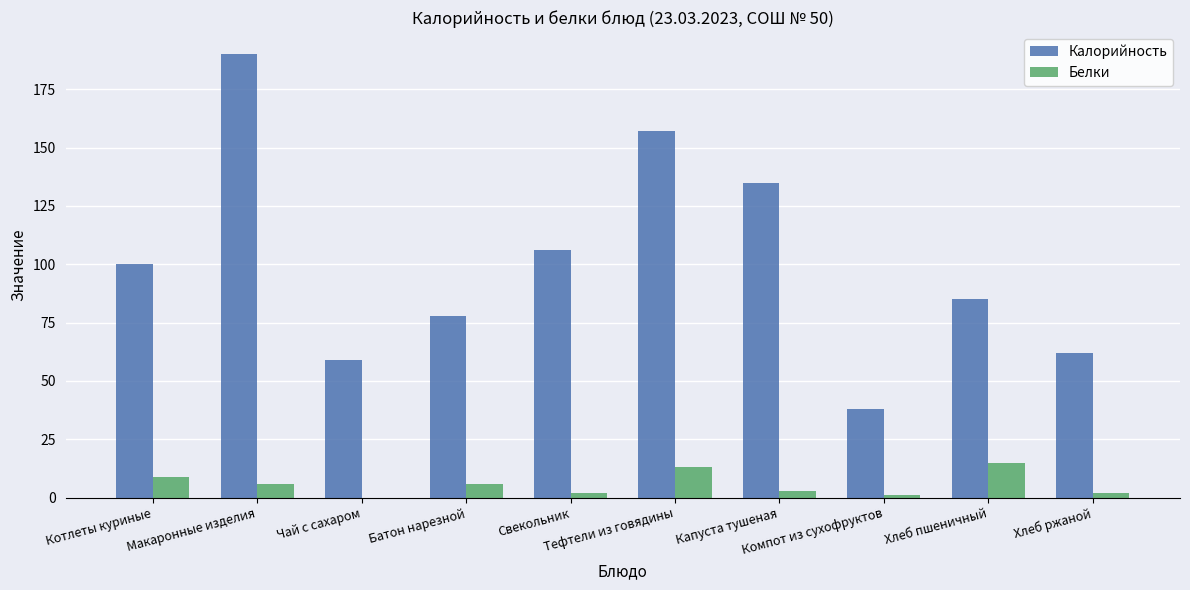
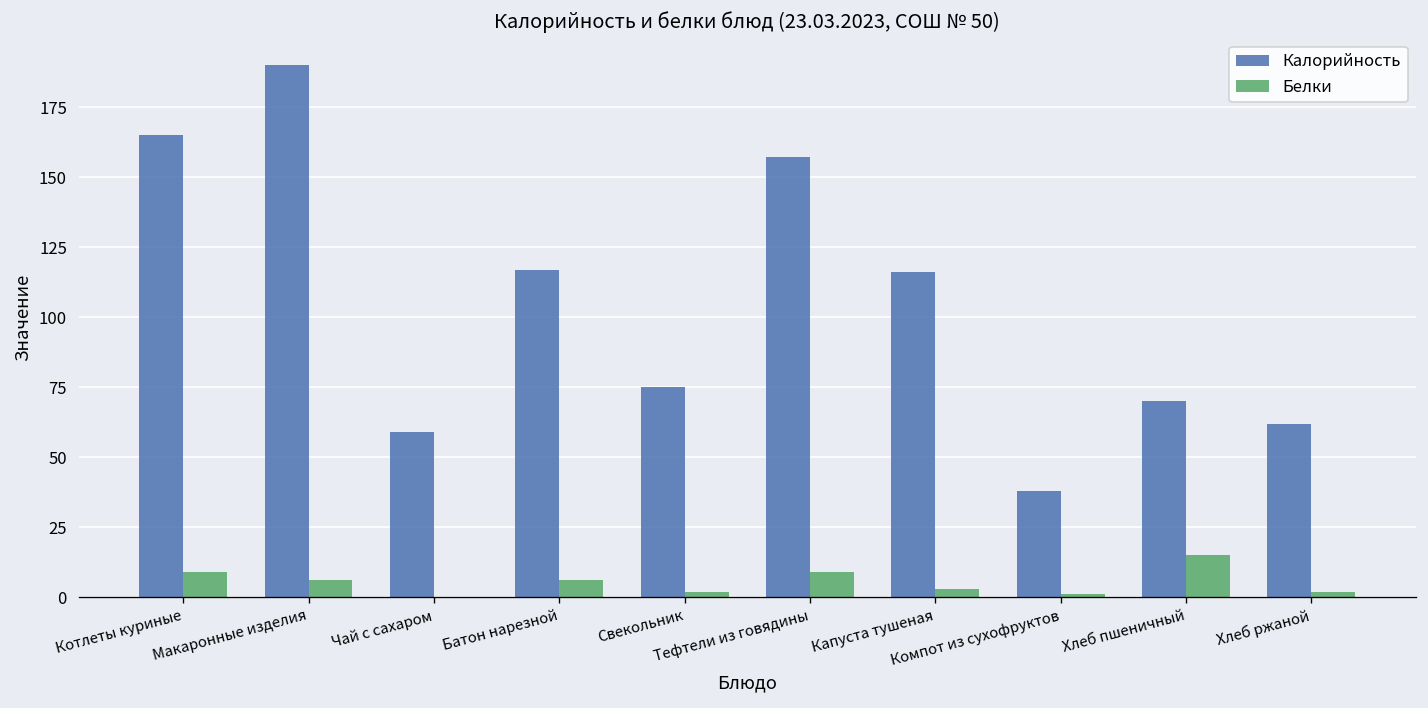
Калорийность, Котлеты куриные: 100 -> 165
Калорийность, Батон нарезной: 78 -> 117
Калорийность, Свекольник: 106 -> 75
Белки, Тефтели из говядины: 13 -> 9
Калорийность, Капуста тушеная: 135 -> 116
Калорийность, Хлеб пшеничный: 85 -> 70
